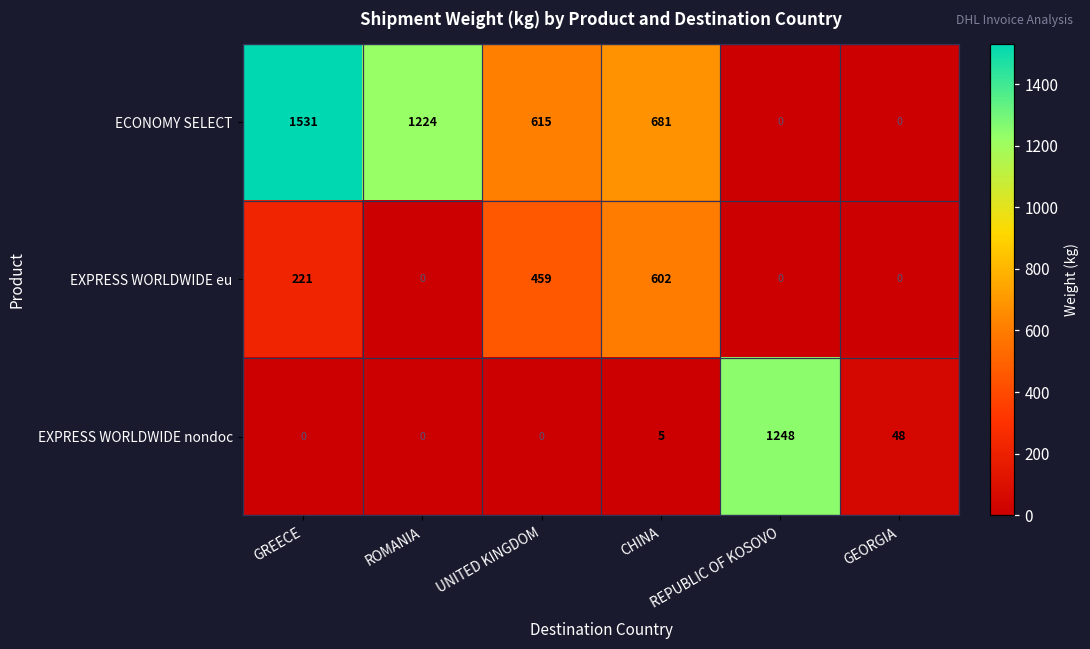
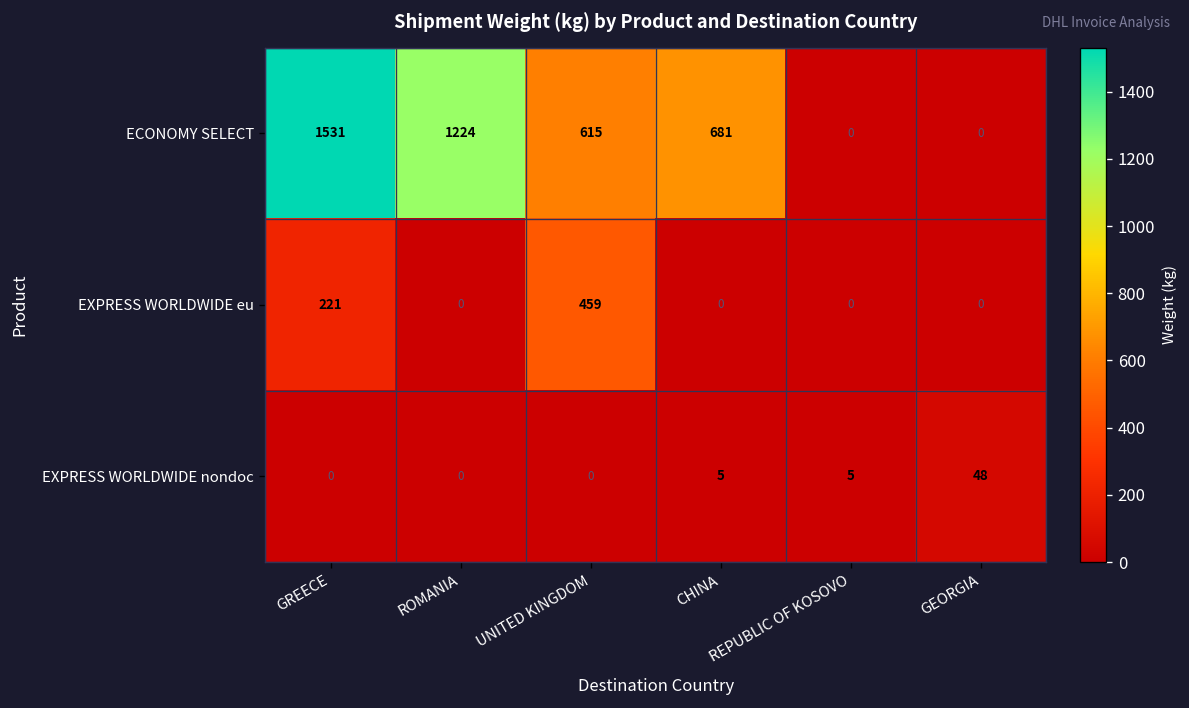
EXPRESS WORLDWIDE eu, CHINA: 602 -> 0
EXPRESS WORLDWIDE nondoc, REPUBLIC OF KOSOVO: 1248 -> 5
